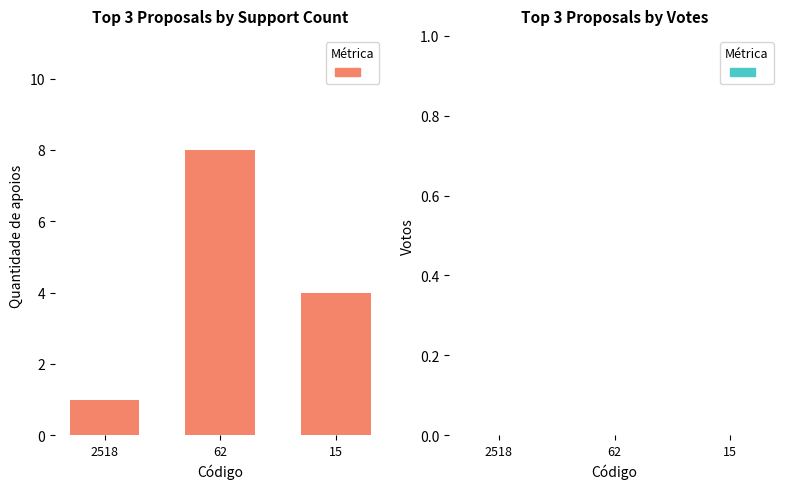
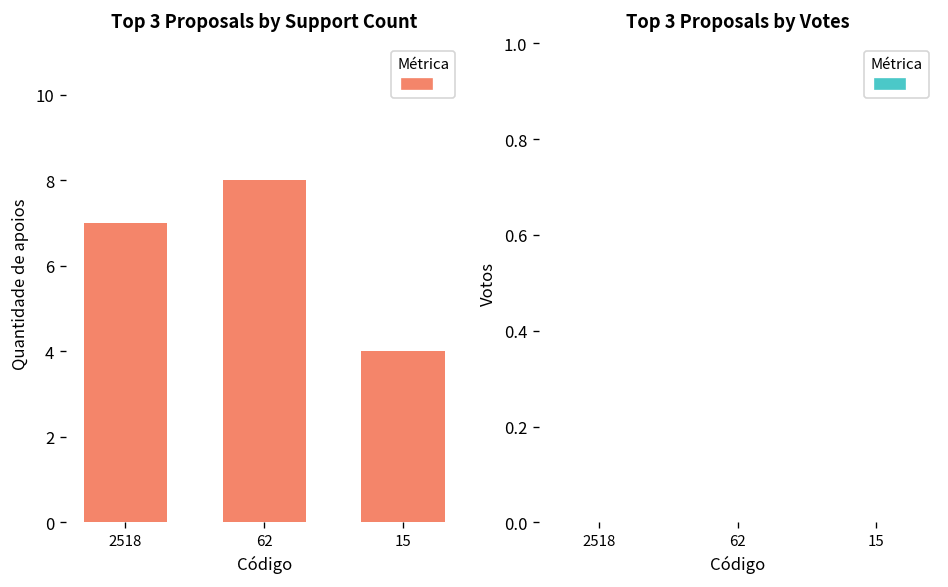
Top 3 Proposals by Support Count, 2518: 1 -> 7
